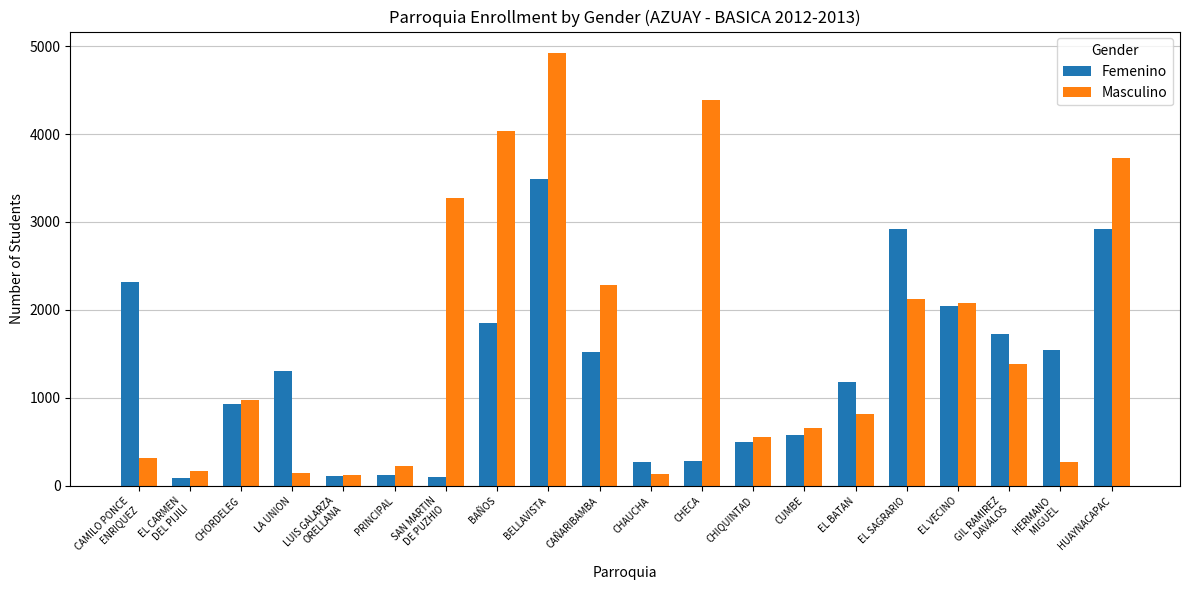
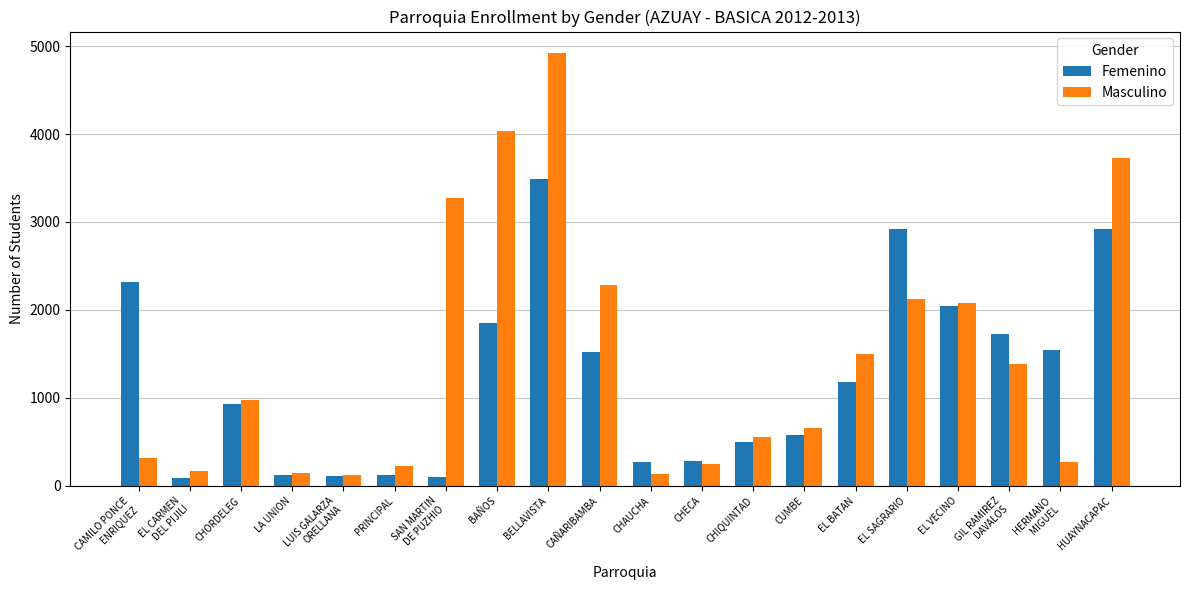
Femenino, LA UNION: 1300 -> 100
Masculino, CHECA: 4400 -> 200
Masculino, EL BATAN: 800 -> 1500
